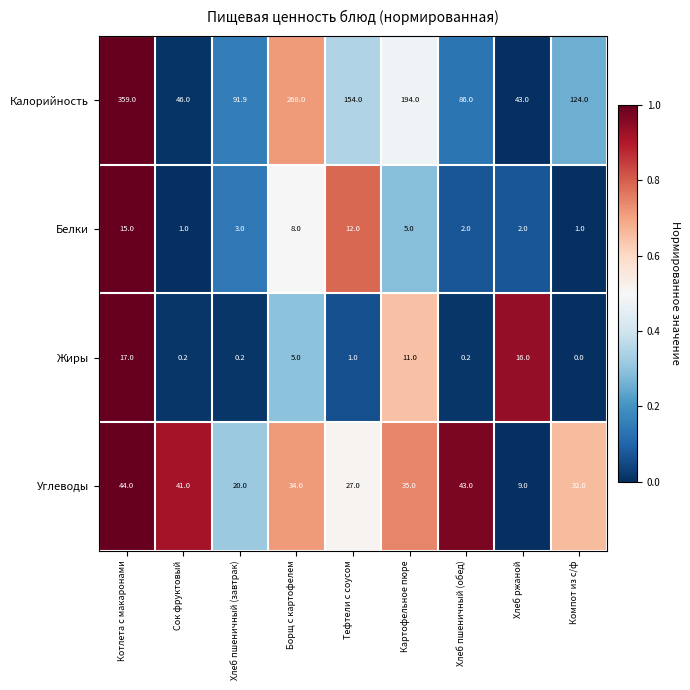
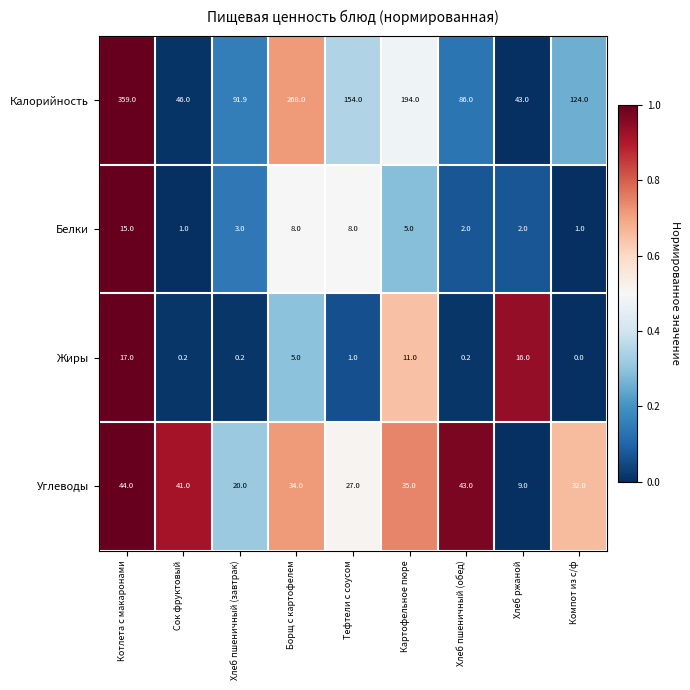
Белки, Тефтели с соусом: 12.0 -> 8.0
